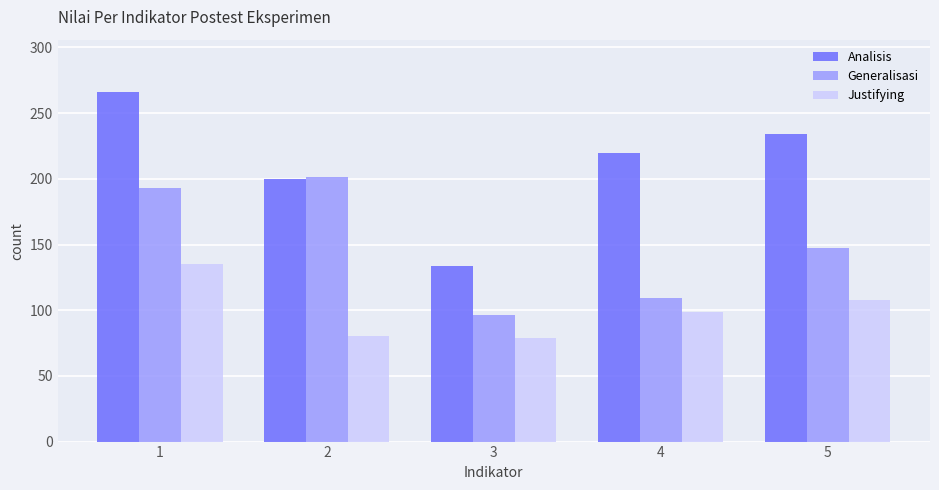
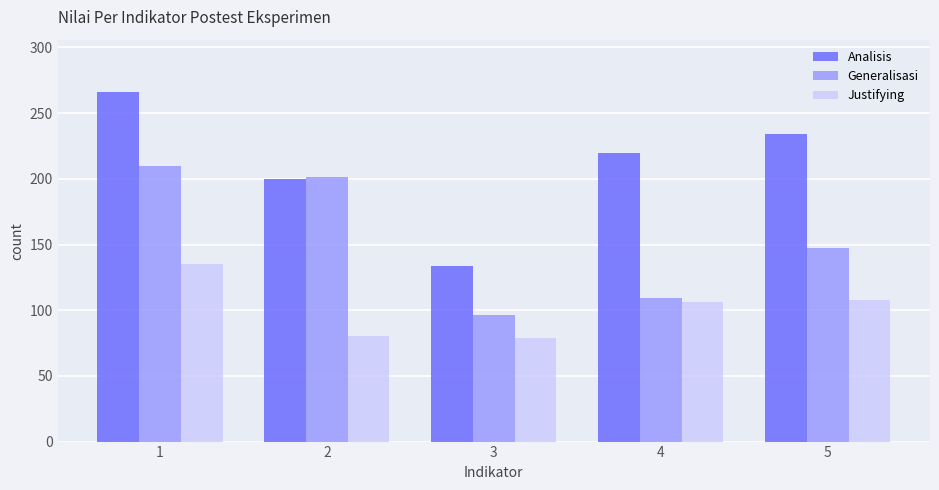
Generalisasi, 1: 193 -> 210
Justifying, 4: 99 -> 106
